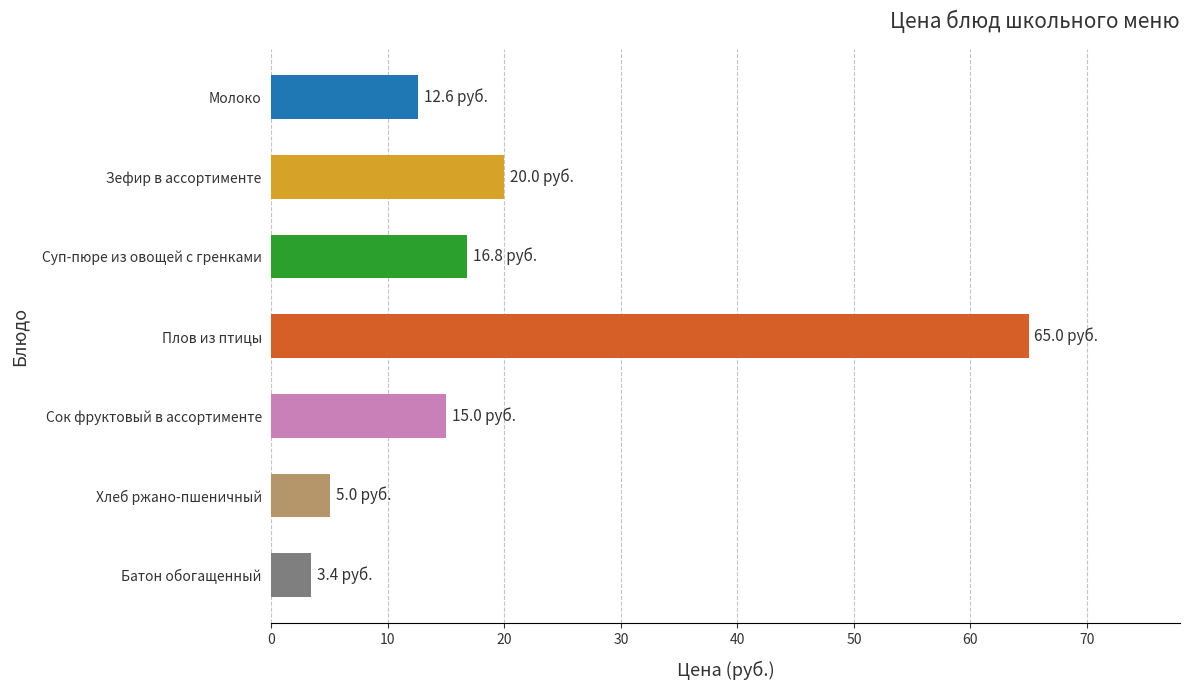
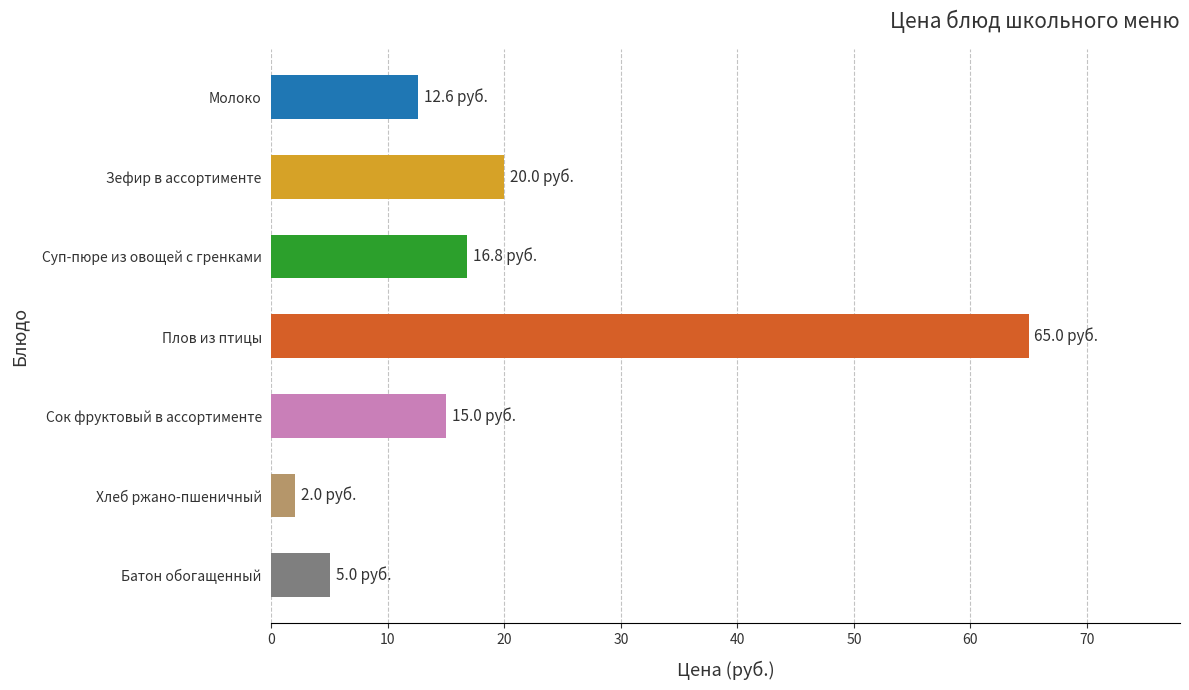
Хлеб ржано-пшеничный: 5.0 -> 2.0
Батон обогащенный: 3.4 -> 5.0
